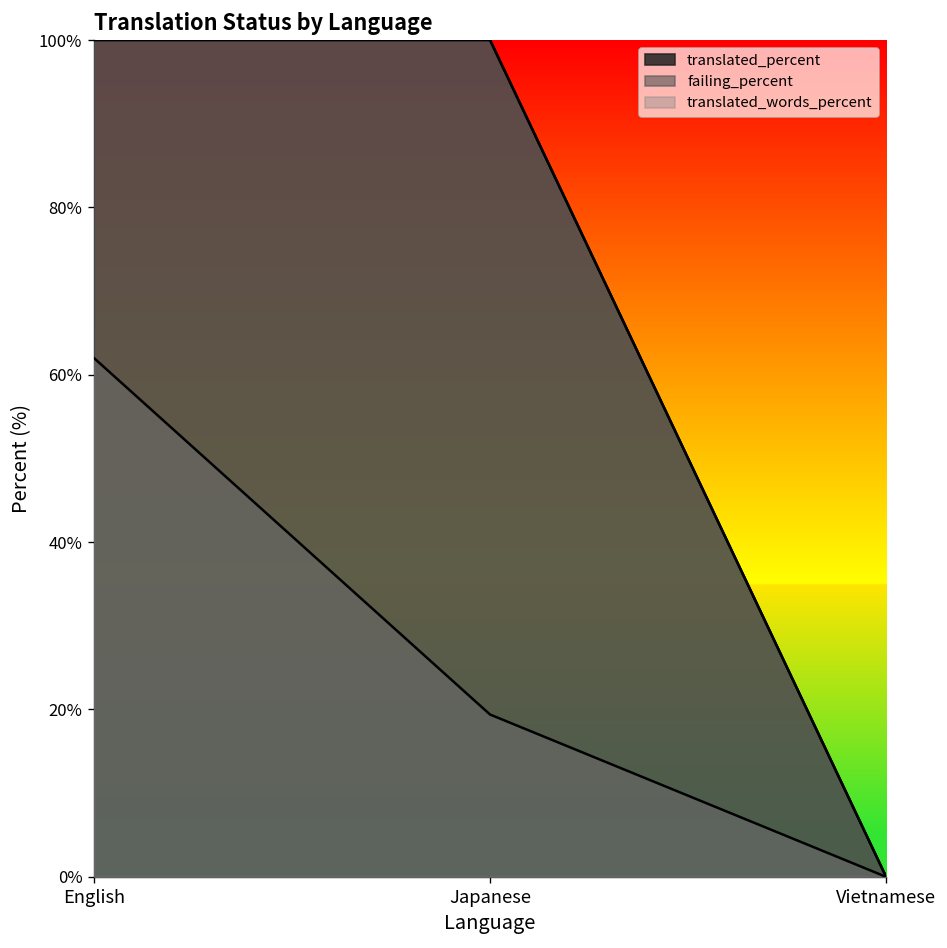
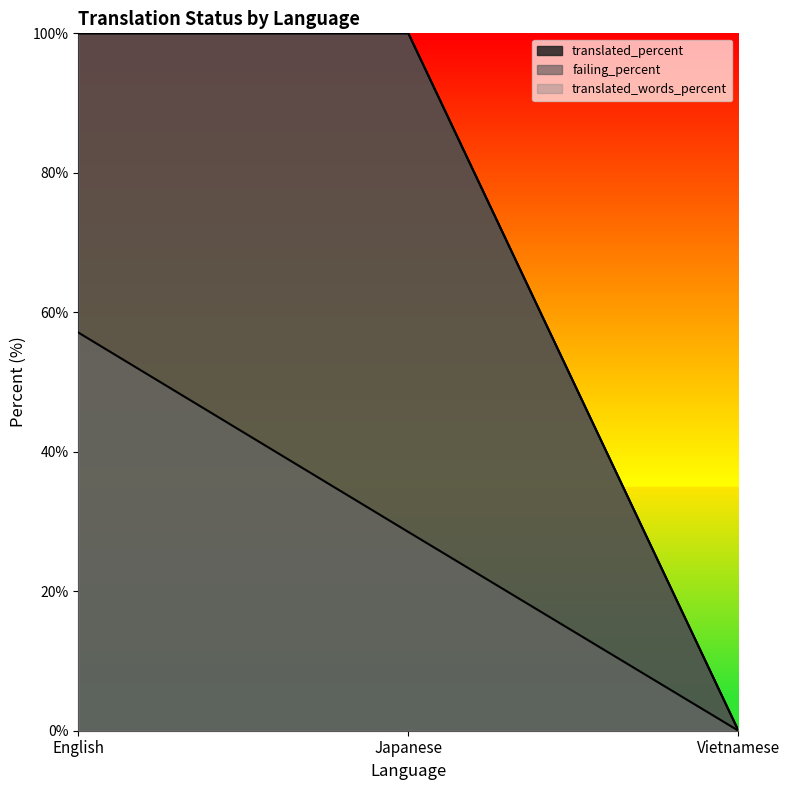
failing_percent, English: 62% -> 57%
failing_percent, Japanese: 19% -> 29%
